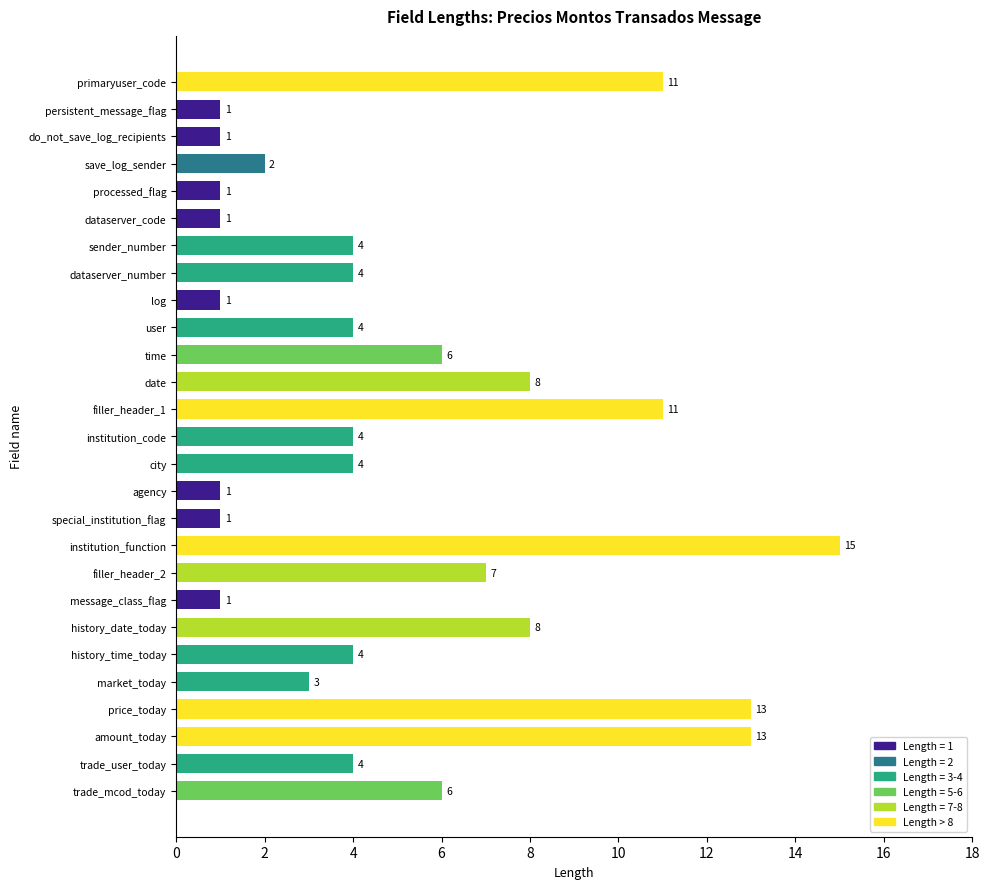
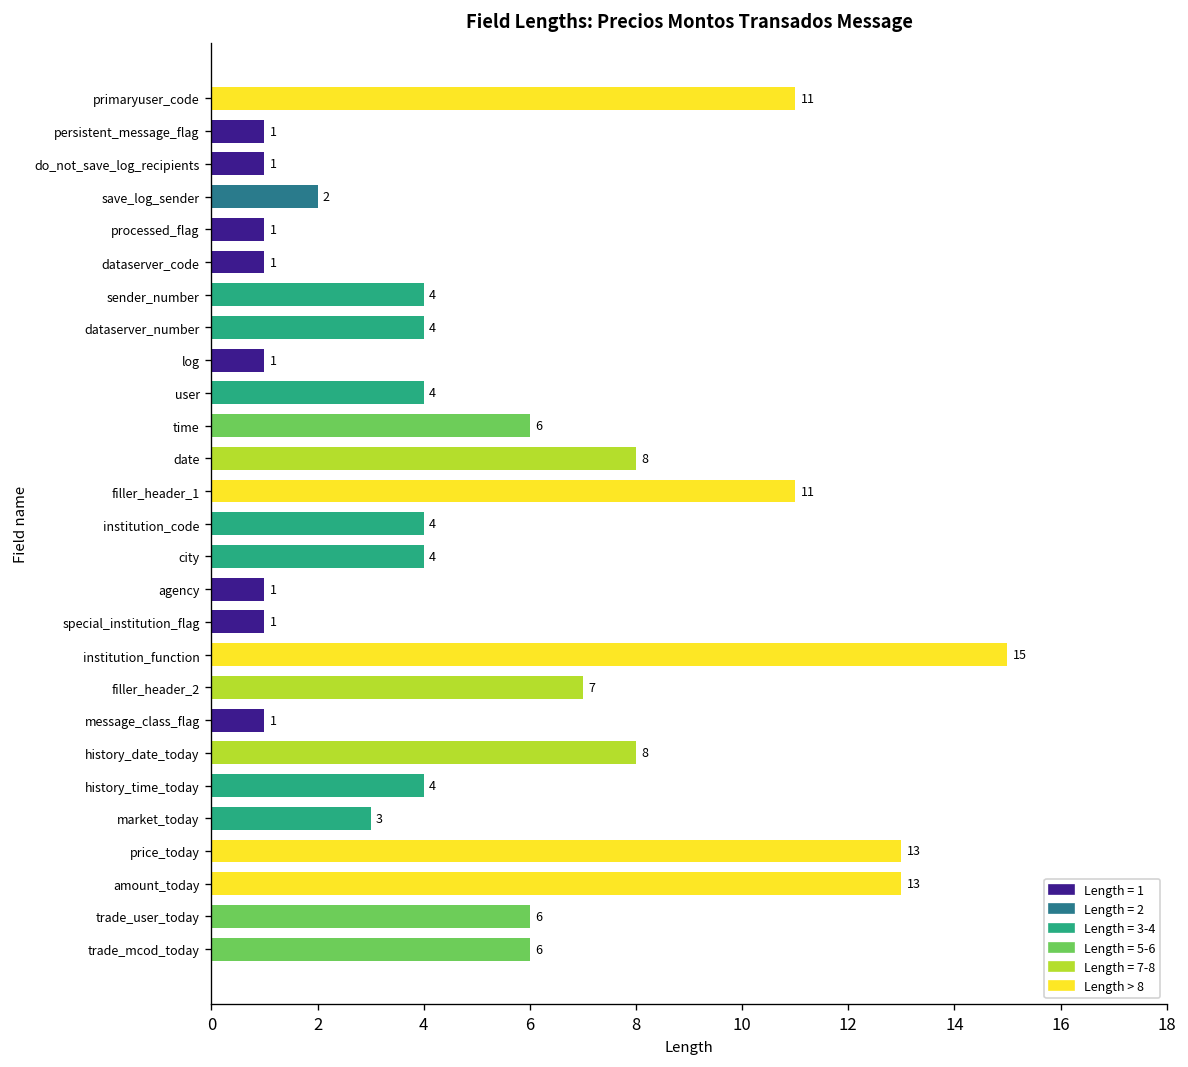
trade_user_today: 4 -> 6
